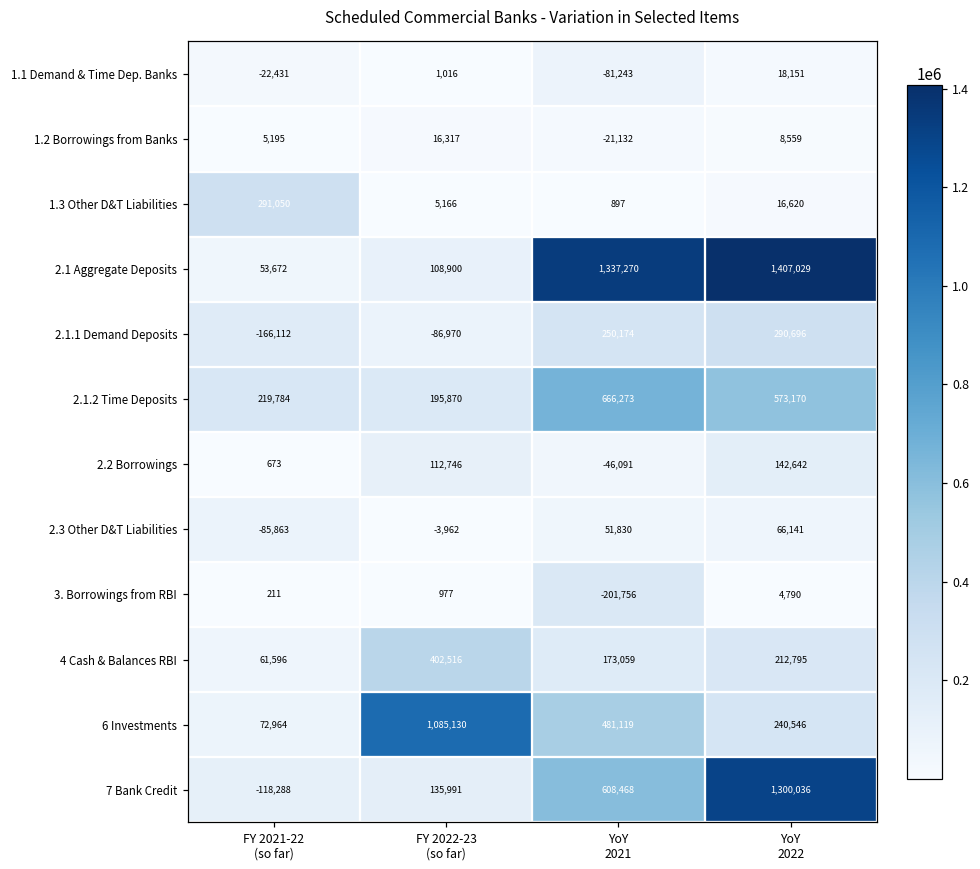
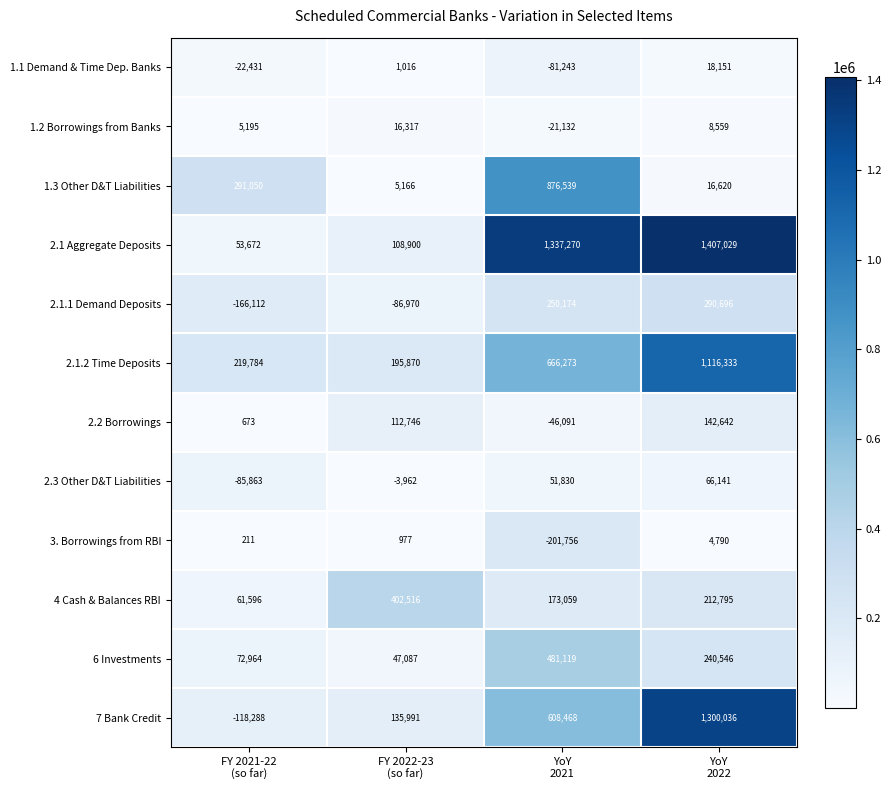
1.3 Other D&T Liabilities, YoY 2021: 897 -> 876,539
2.1.2 Time Deposits, YoY 2022: 573,170 -> 1,116,333
6 Investments, FY 2022-23 (so far): 1,085,130 -> 47,087
